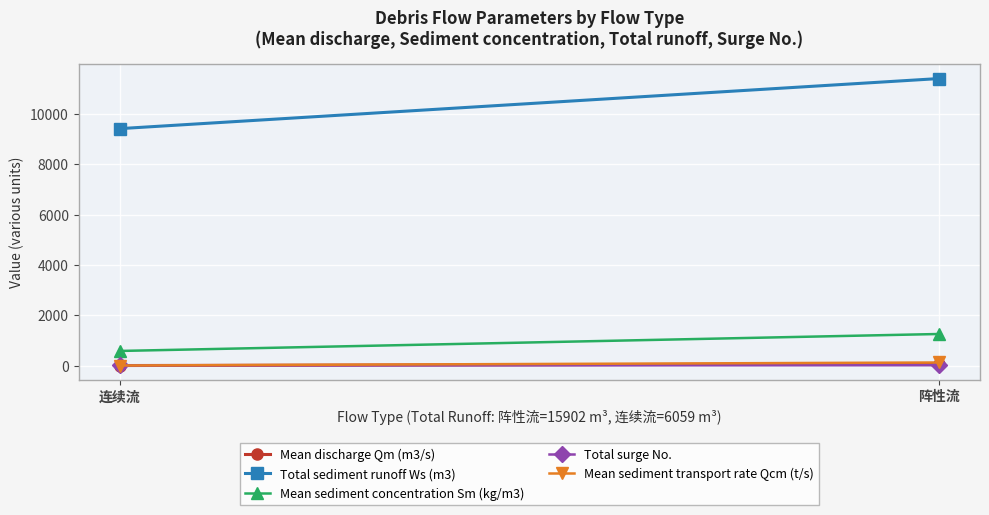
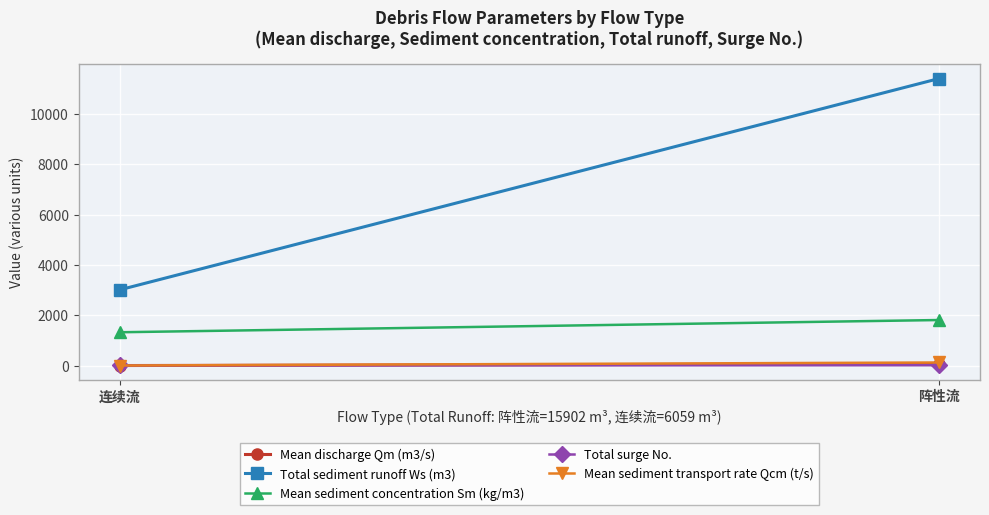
Total sediment runoff Ws (m3), 连续流: 9400 -> 3000
Mean sediment concentration Sm (kg/m3), 连续流: 600 -> 1300
Mean sediment concentration Sm (kg/m3), 阵性流: 1300 -> 1800
